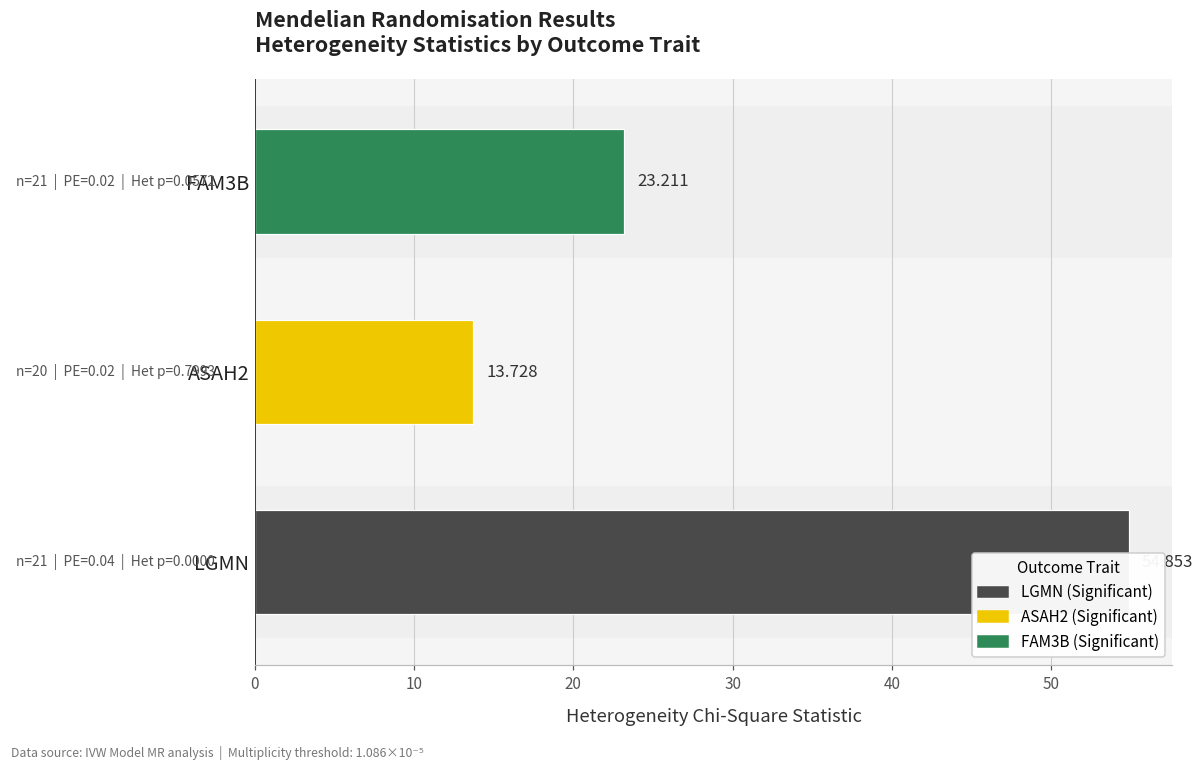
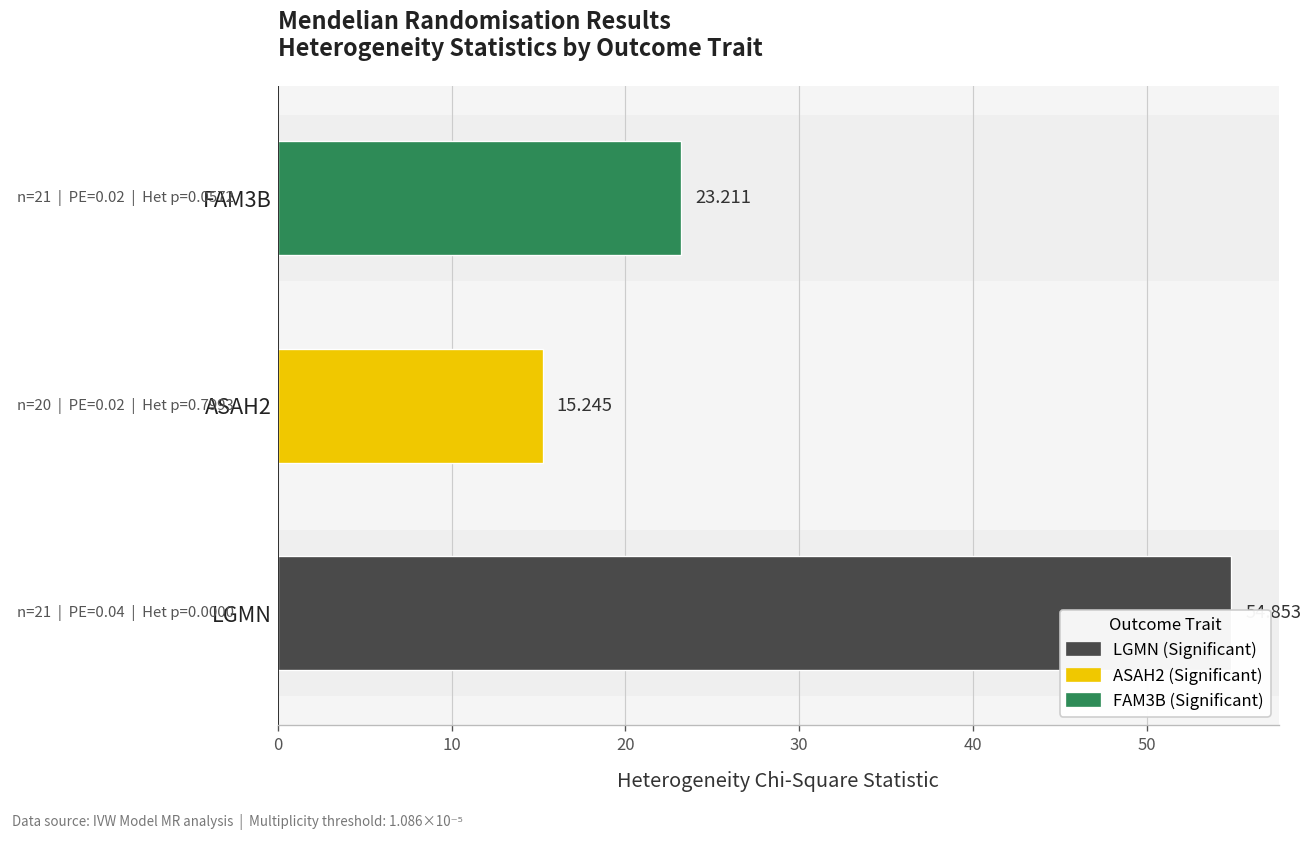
ASAH2: 13.728 -> 15.245
